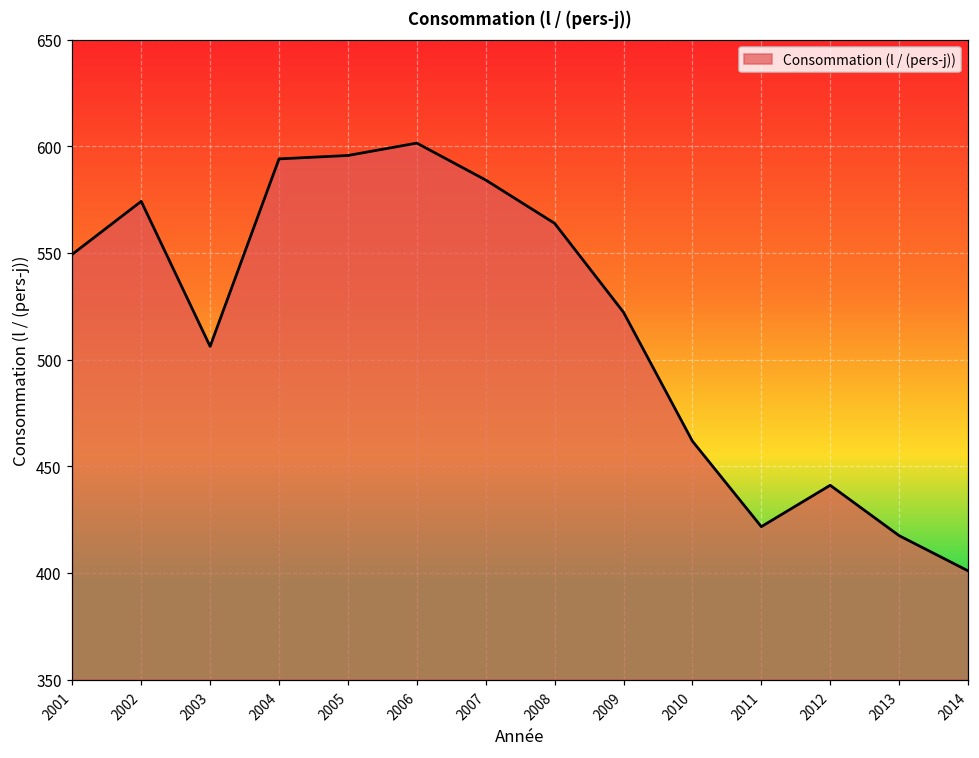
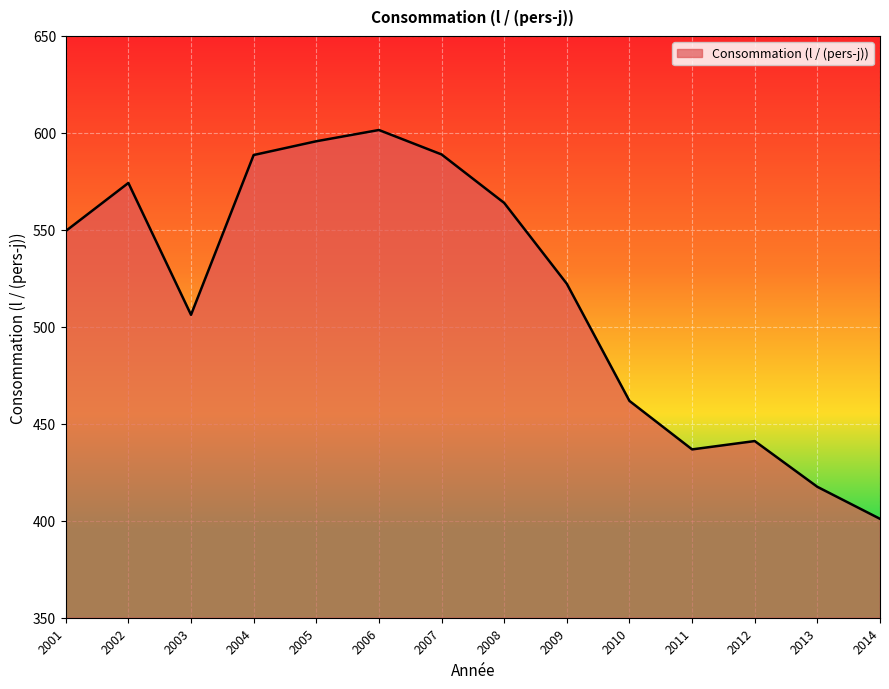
2004: 594 -> 589
2007: 584 -> 589
2011: 422 -> 437
